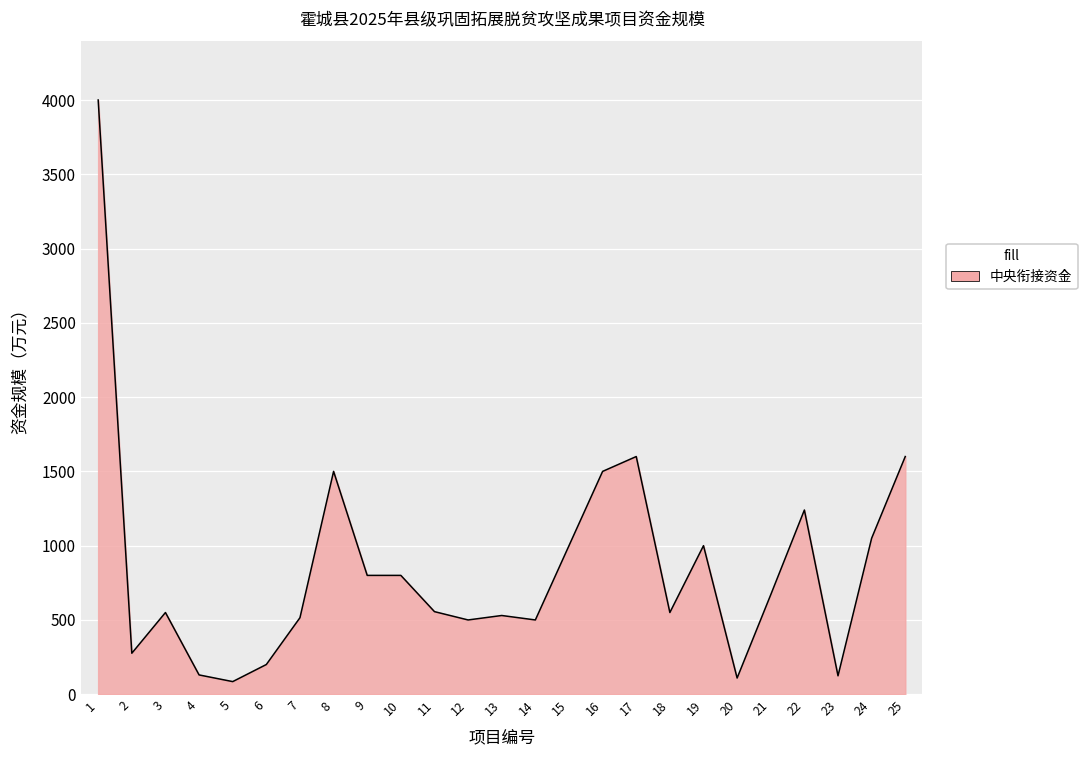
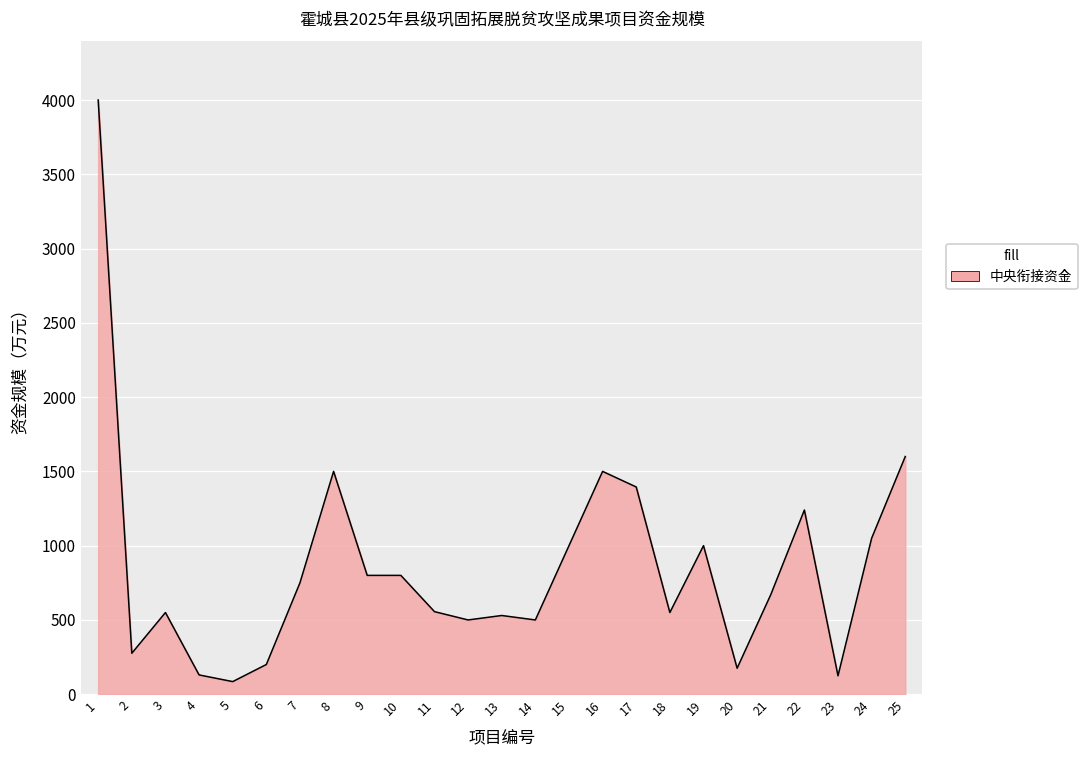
7: 520 -> 750
17: 1600 -> 1400
20: 110 -> 180
